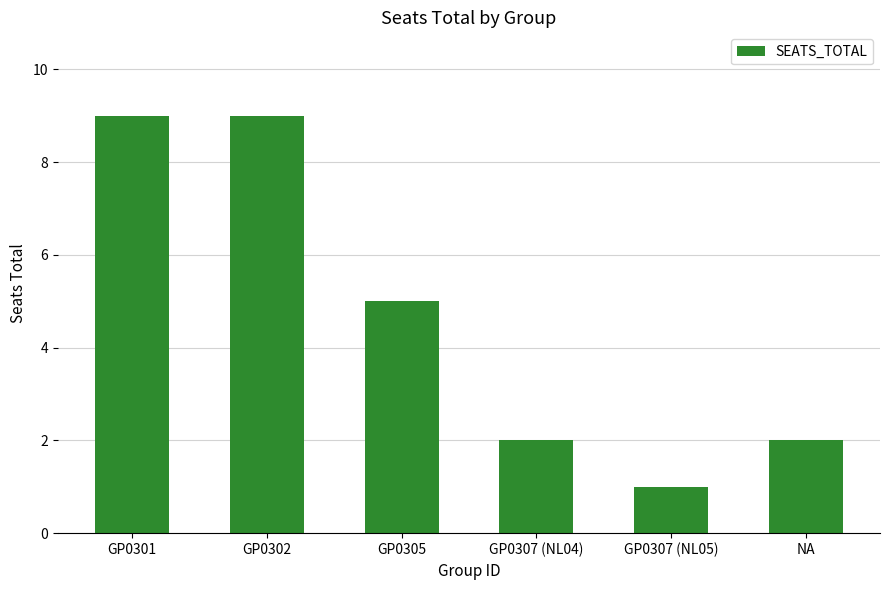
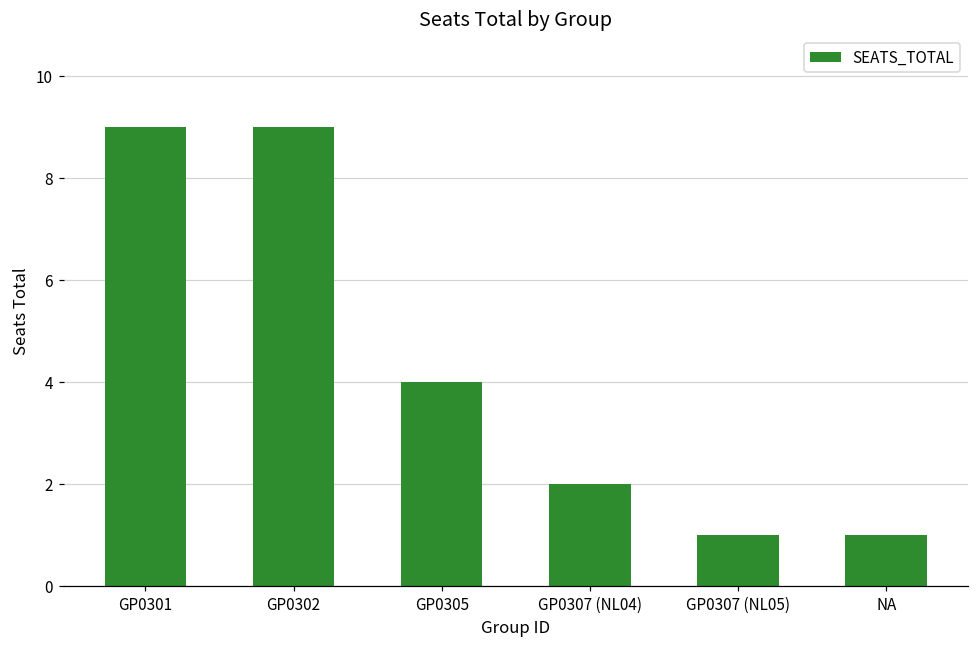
GP0305: 5 -> 4
NA: 2 -> 1
